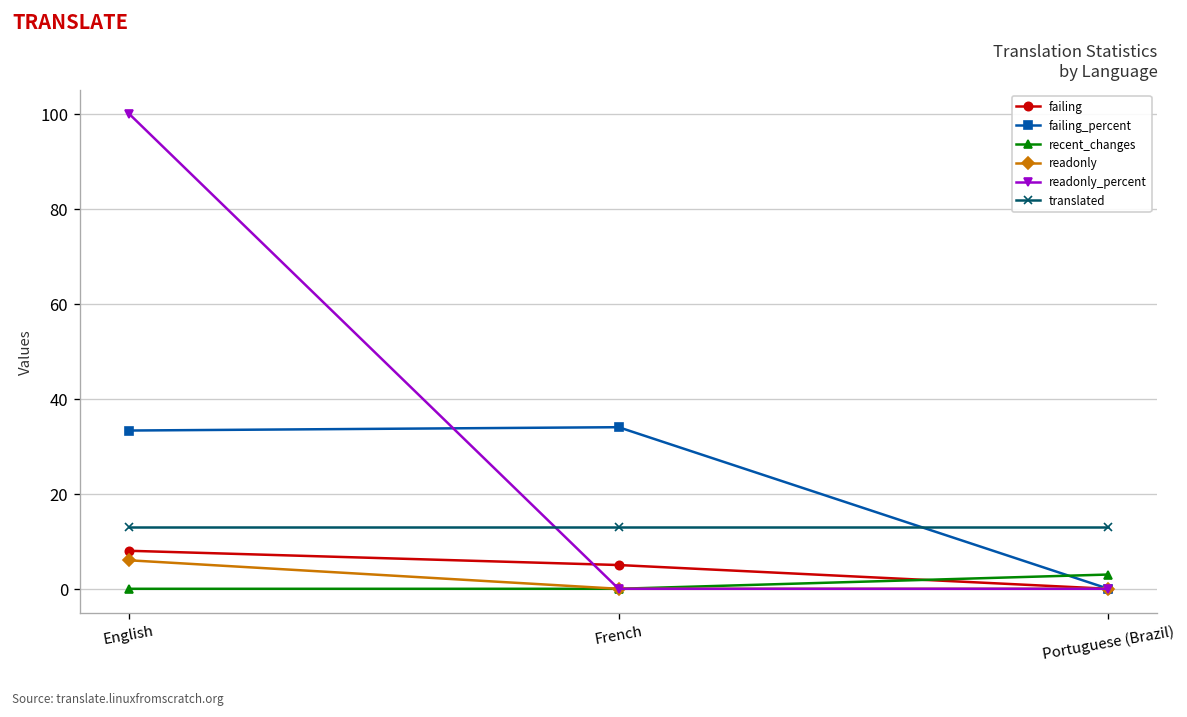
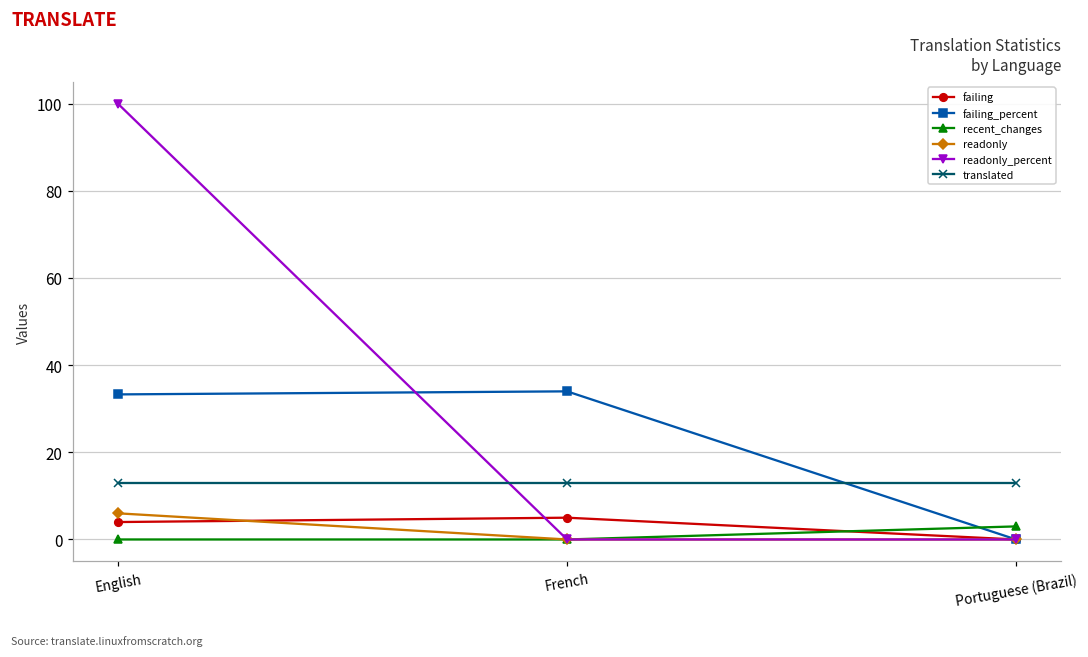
failing, English: 8 -> 4
